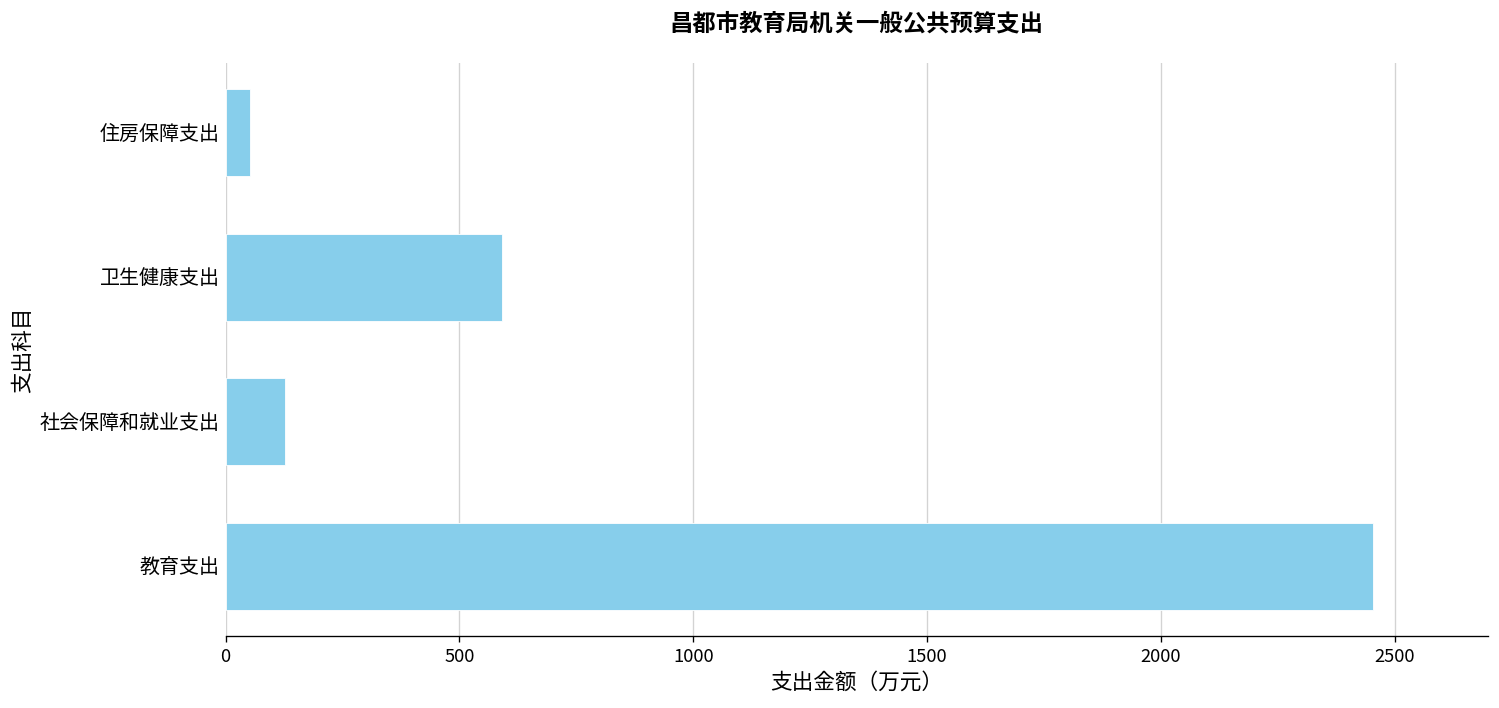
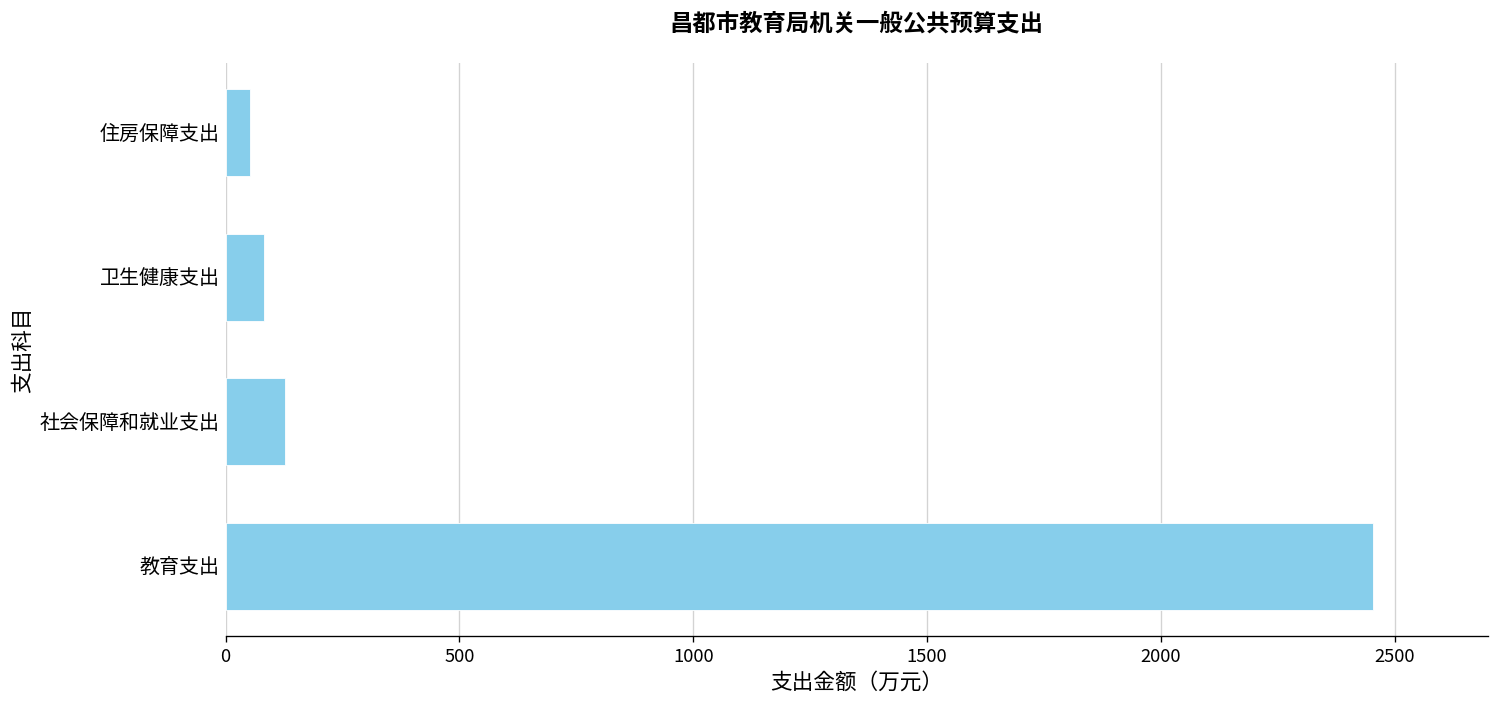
卫生健康支出: 590 -> 80
